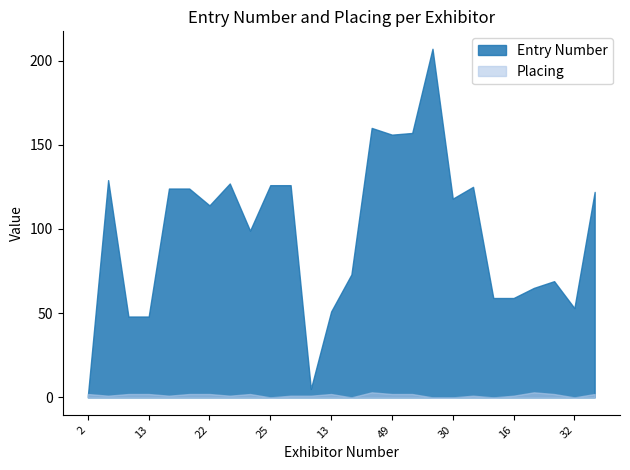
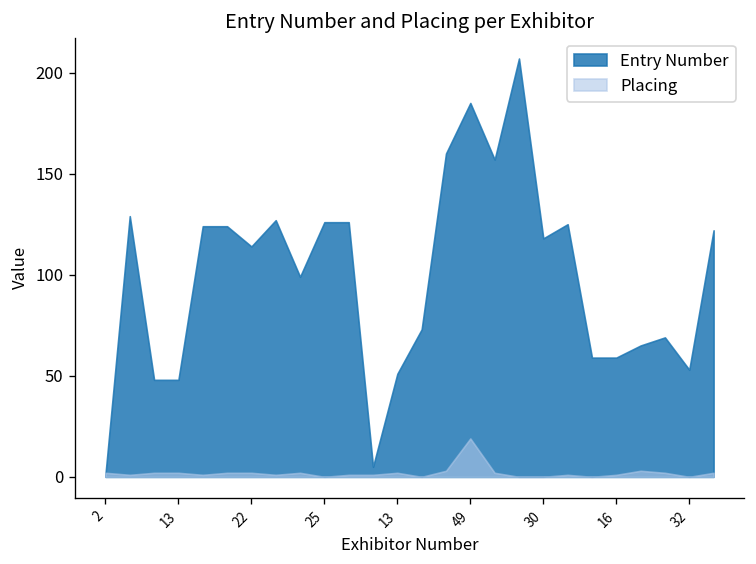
Entry Number, 49: 156 -> 185
Placing, 49: 2 -> 19
